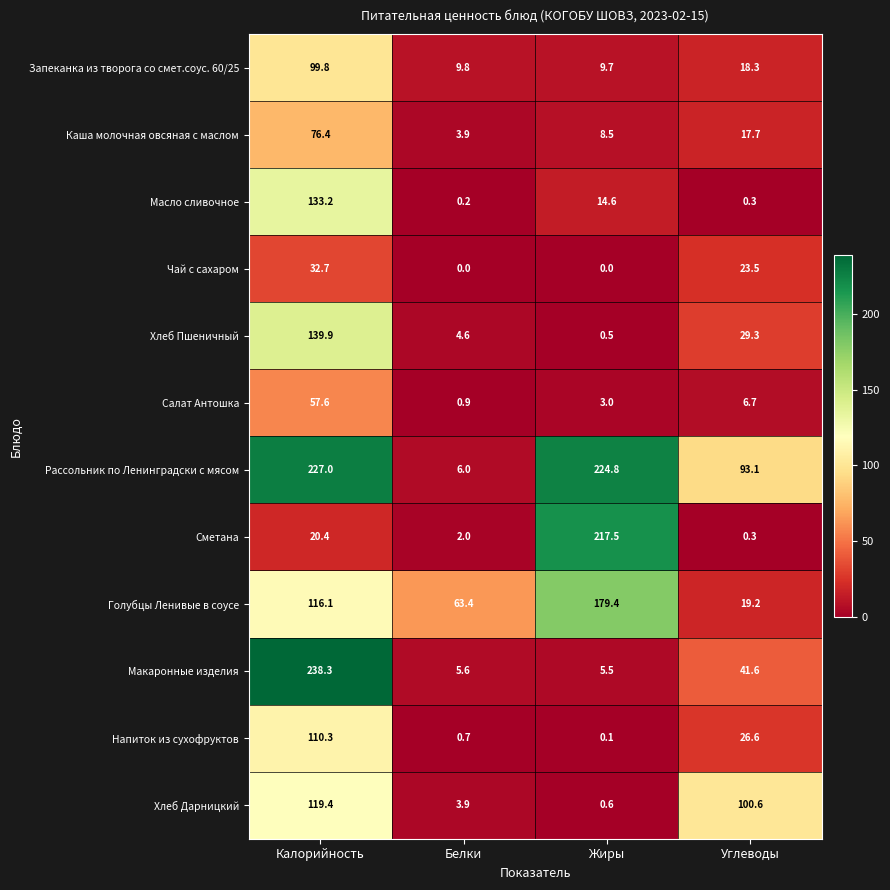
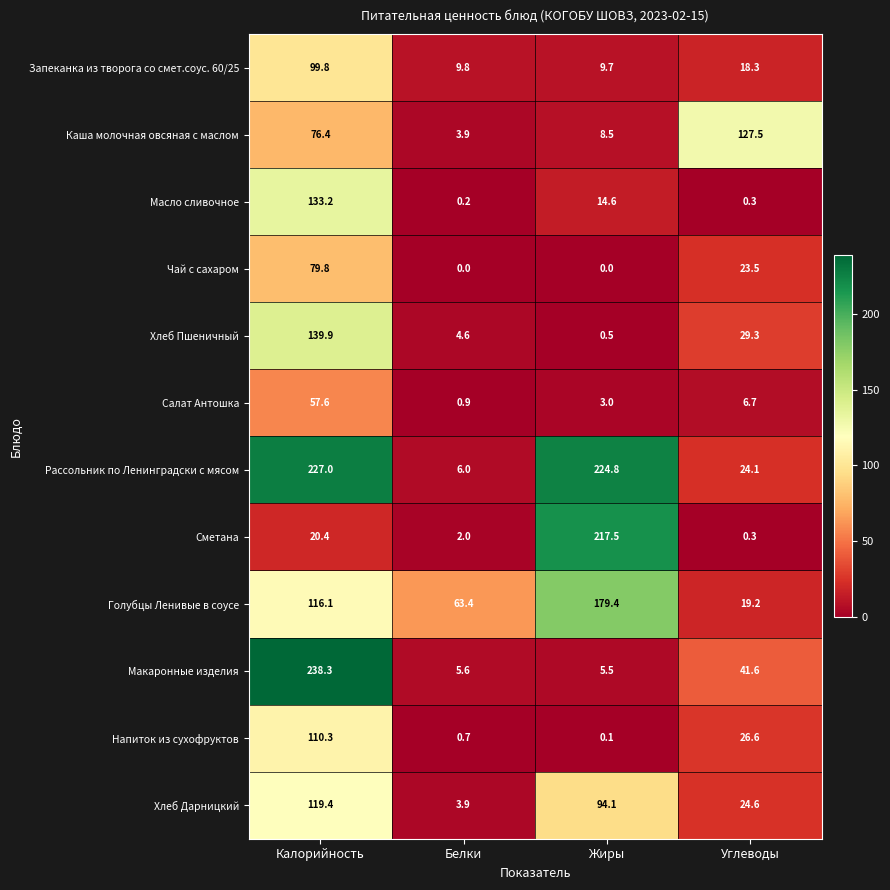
Каша молочная овсяная с маслом, Углеводы: 17.7 -> 127.5
Чай с сахаром, Калорийность: 32.7 -> 79.8
Рассольник по Ленинградски с мясом, Углеводы: 93.1 -> 24.1
Хлеб Дарницкий, Жиры: 0.6 -> 94.1
Хлеб Дарницкий, Углеводы: 100.6 -> 24.6
